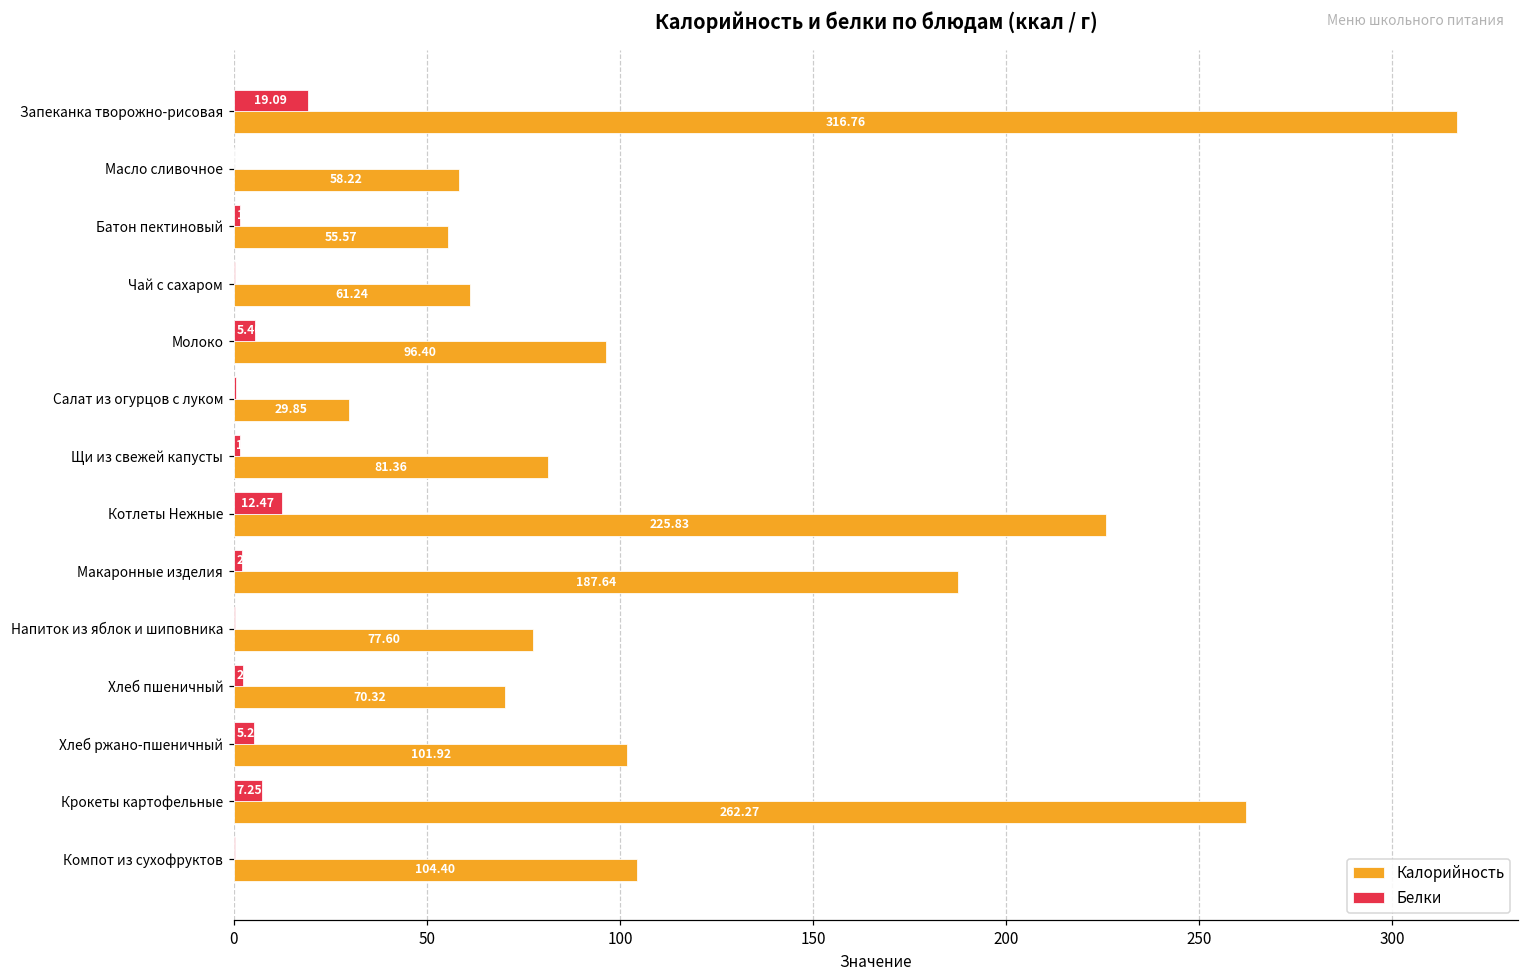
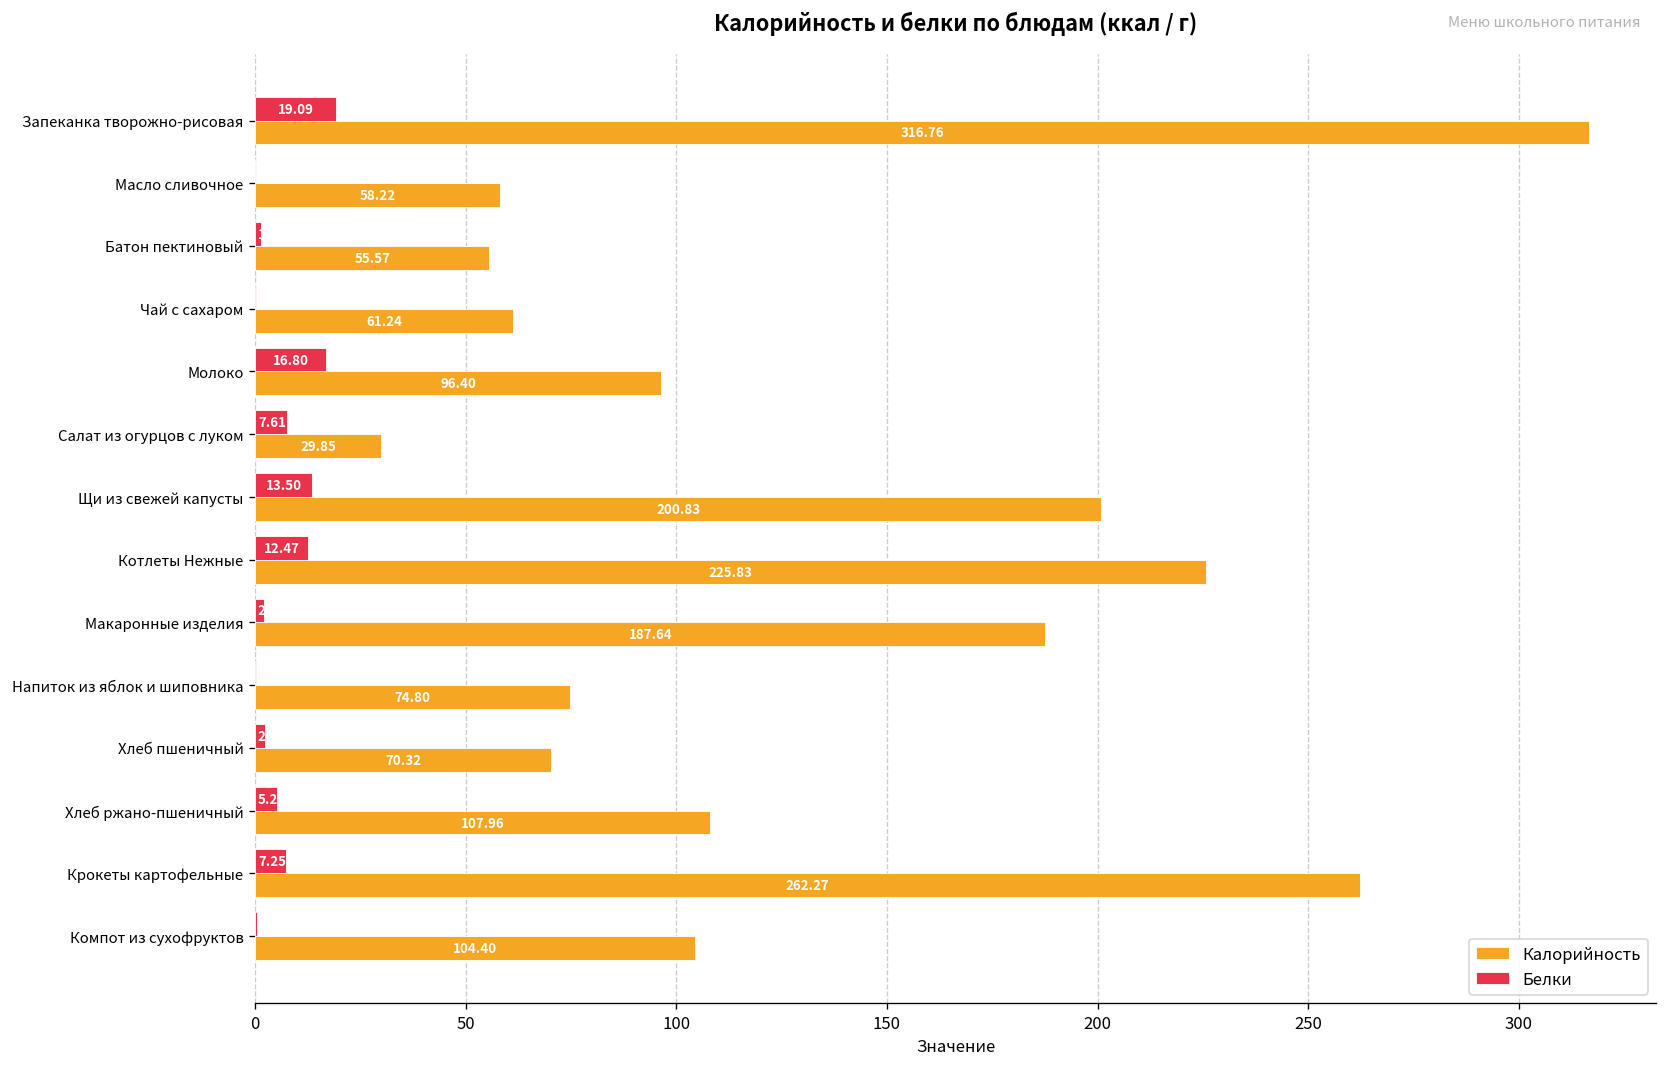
Белки, Молоко: 5.40 -> 16.80
Белки, Салат из огурцов с луком: 1 -> 8
Белки, Щи из свежей капусты: 2 -> 14
Калорийность, Щи из свежей капусты: 81.36 -> 200.83
Калорийность, Напиток из яблок и шиповника: 77.60 -> 74.80
Калорийность, Хлеб ржано-пшеничный: 101.92 -> 107.96
